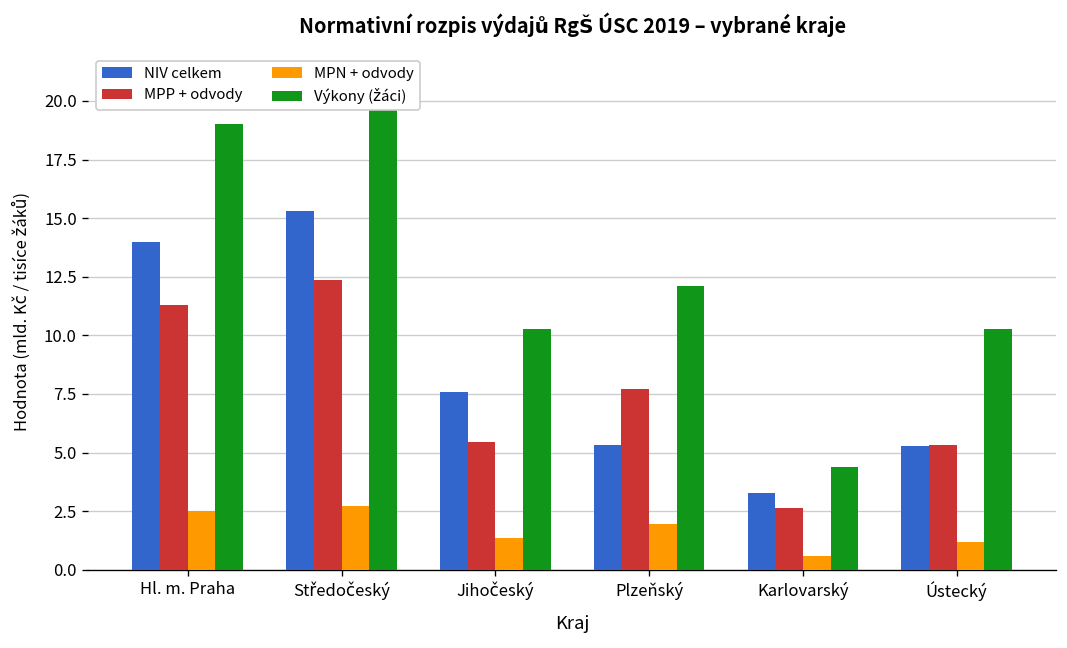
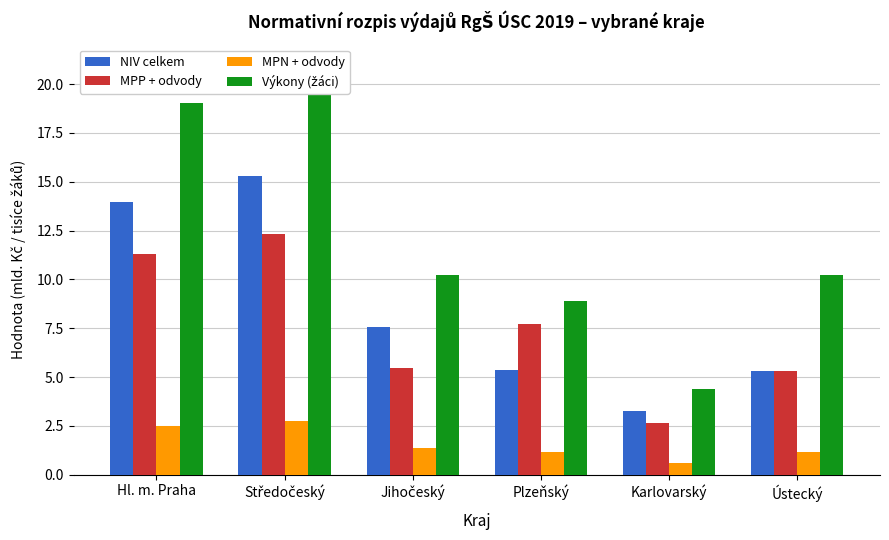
MPN + odvody, Plzeňský: 1.9 -> 1.2
Výkony (žáci), Plzeňský: 12.1 -> 8.9
